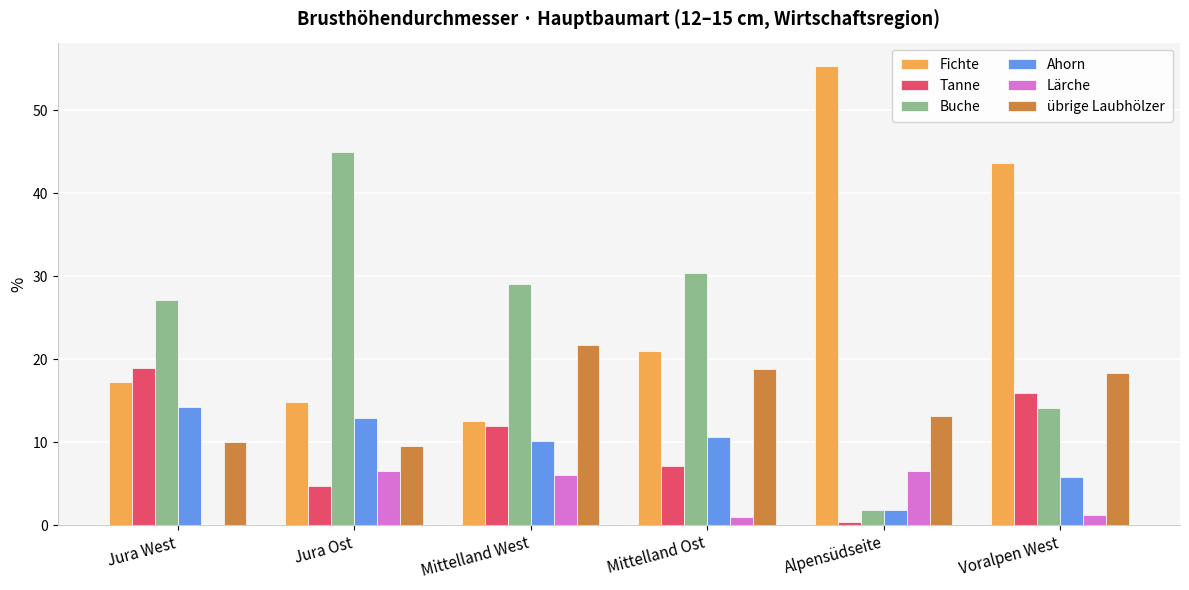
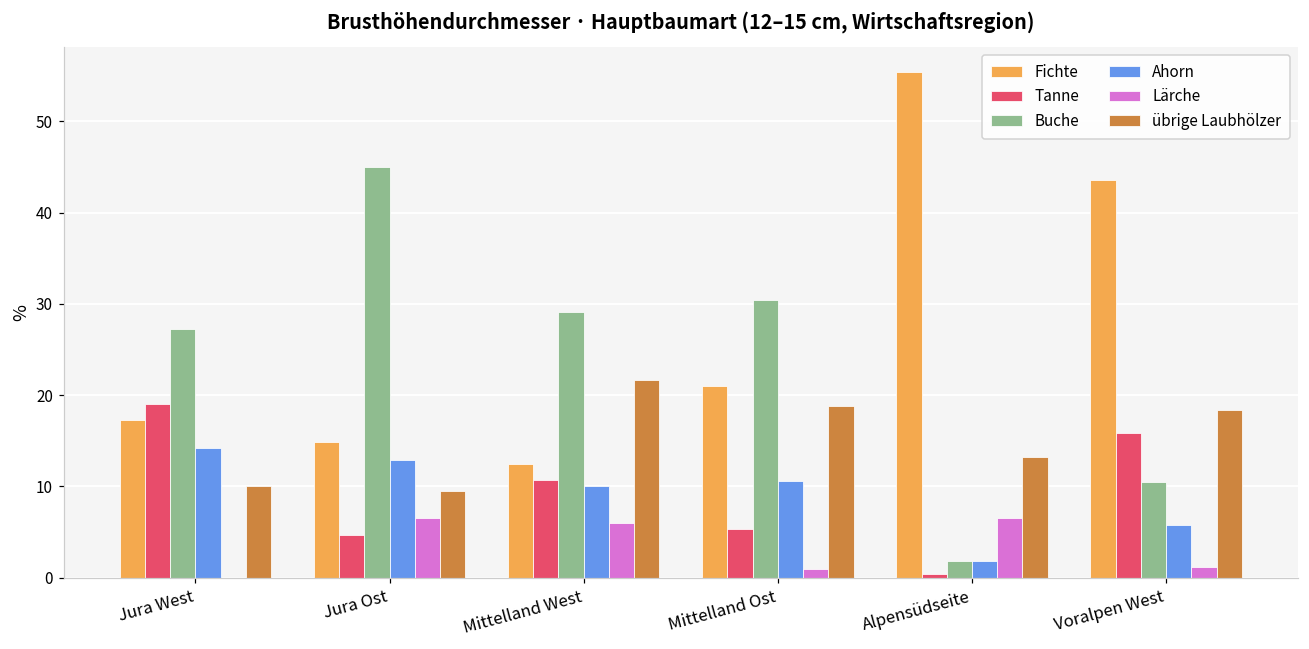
Tanne, Mittelland West: 12 -> 11
Tanne, Mittelland Ost: 7 -> 5
Buche, Voralpen West: 14 -> 11
